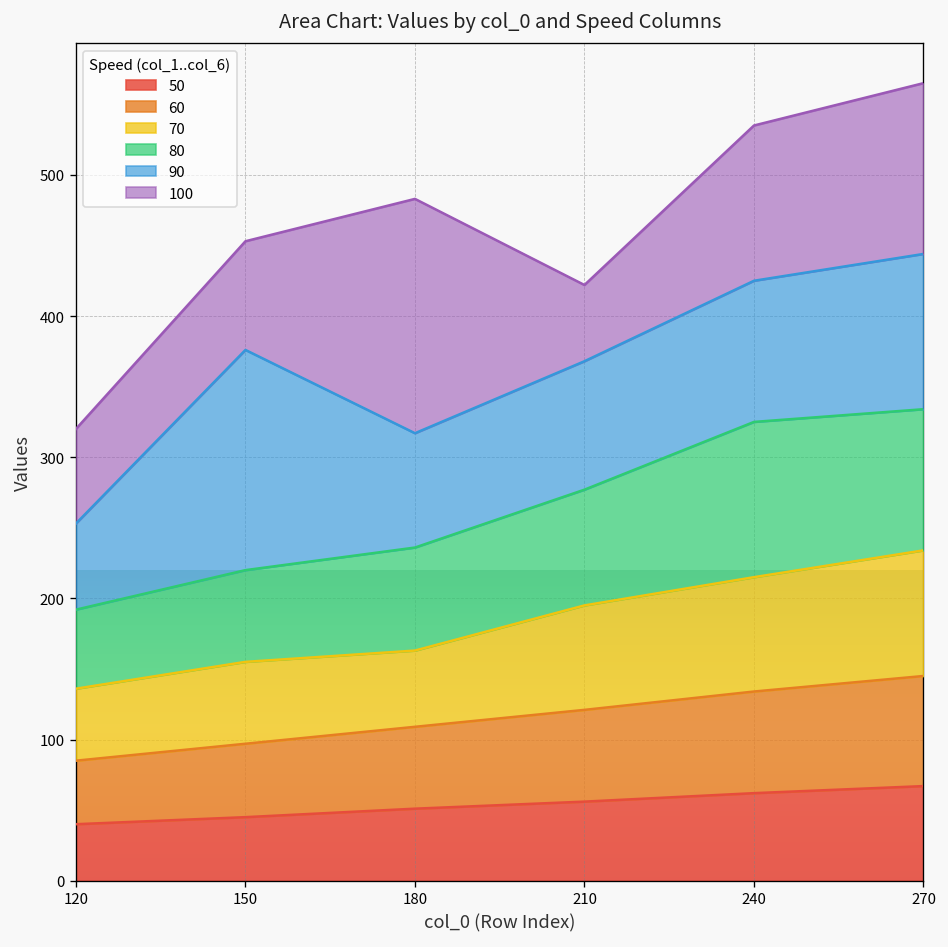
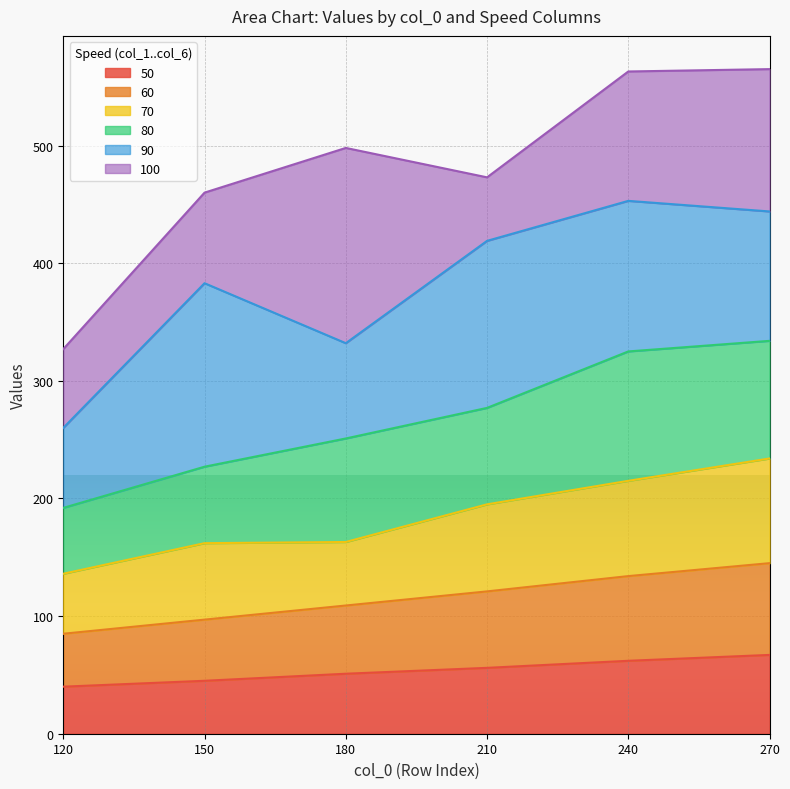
90, 120: 61 -> 68
70, 150: 58 -> 65
80, 180: 73 -> 88
90, 210: 91 -> 142
90, 240: 100 -> 128
